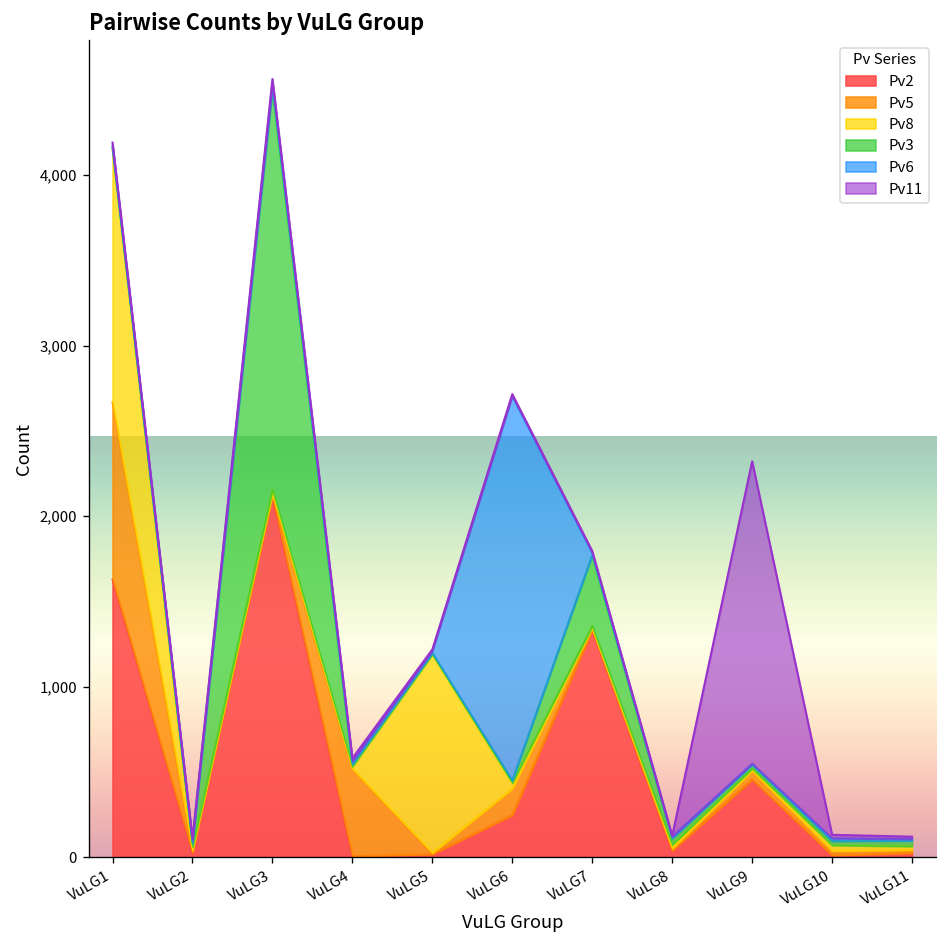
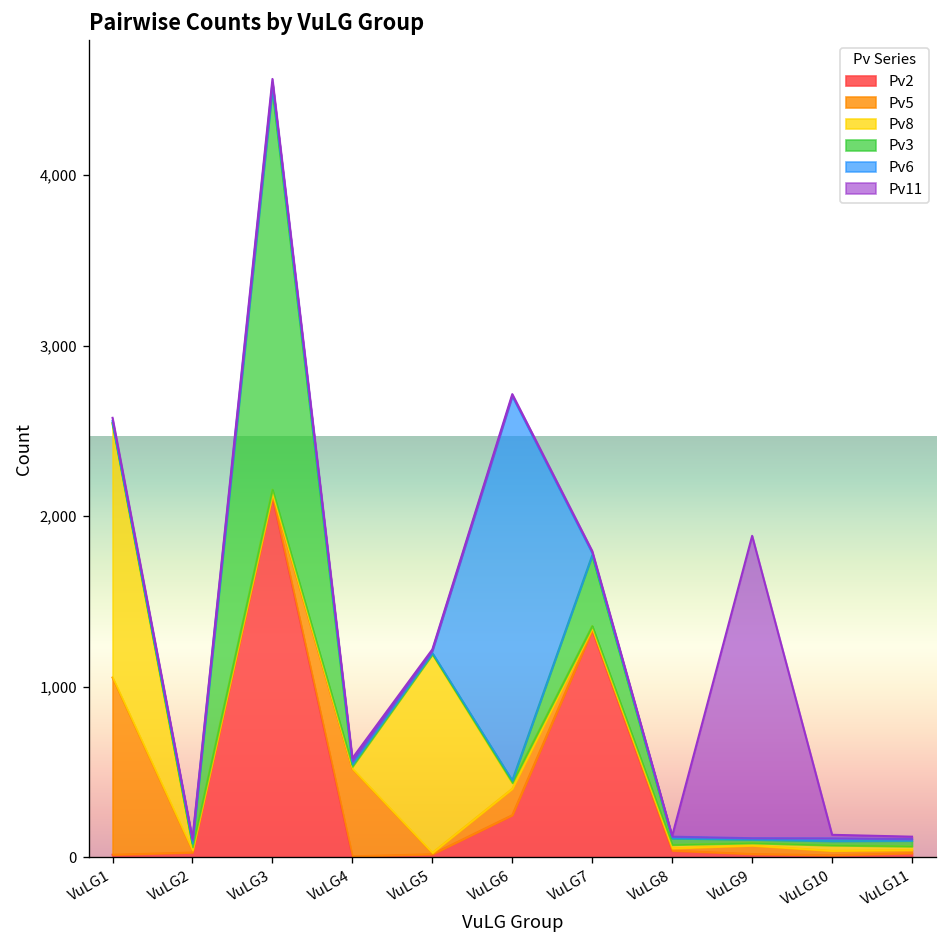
Pv2, VuLG1: 1,630 -> 20
Pv2, VuLG9: 460 -> 20
